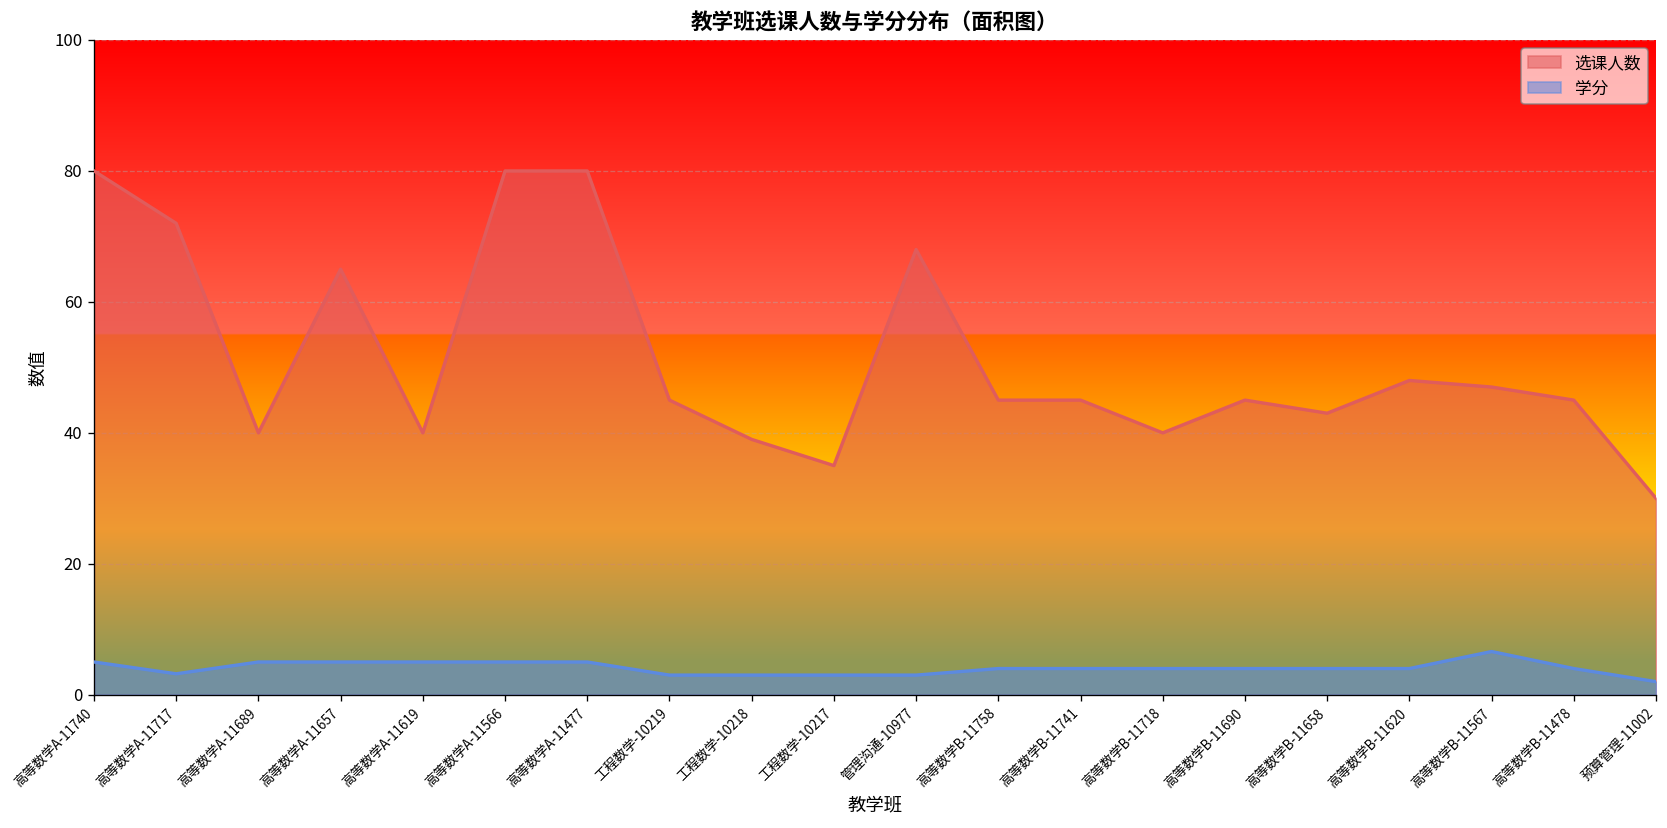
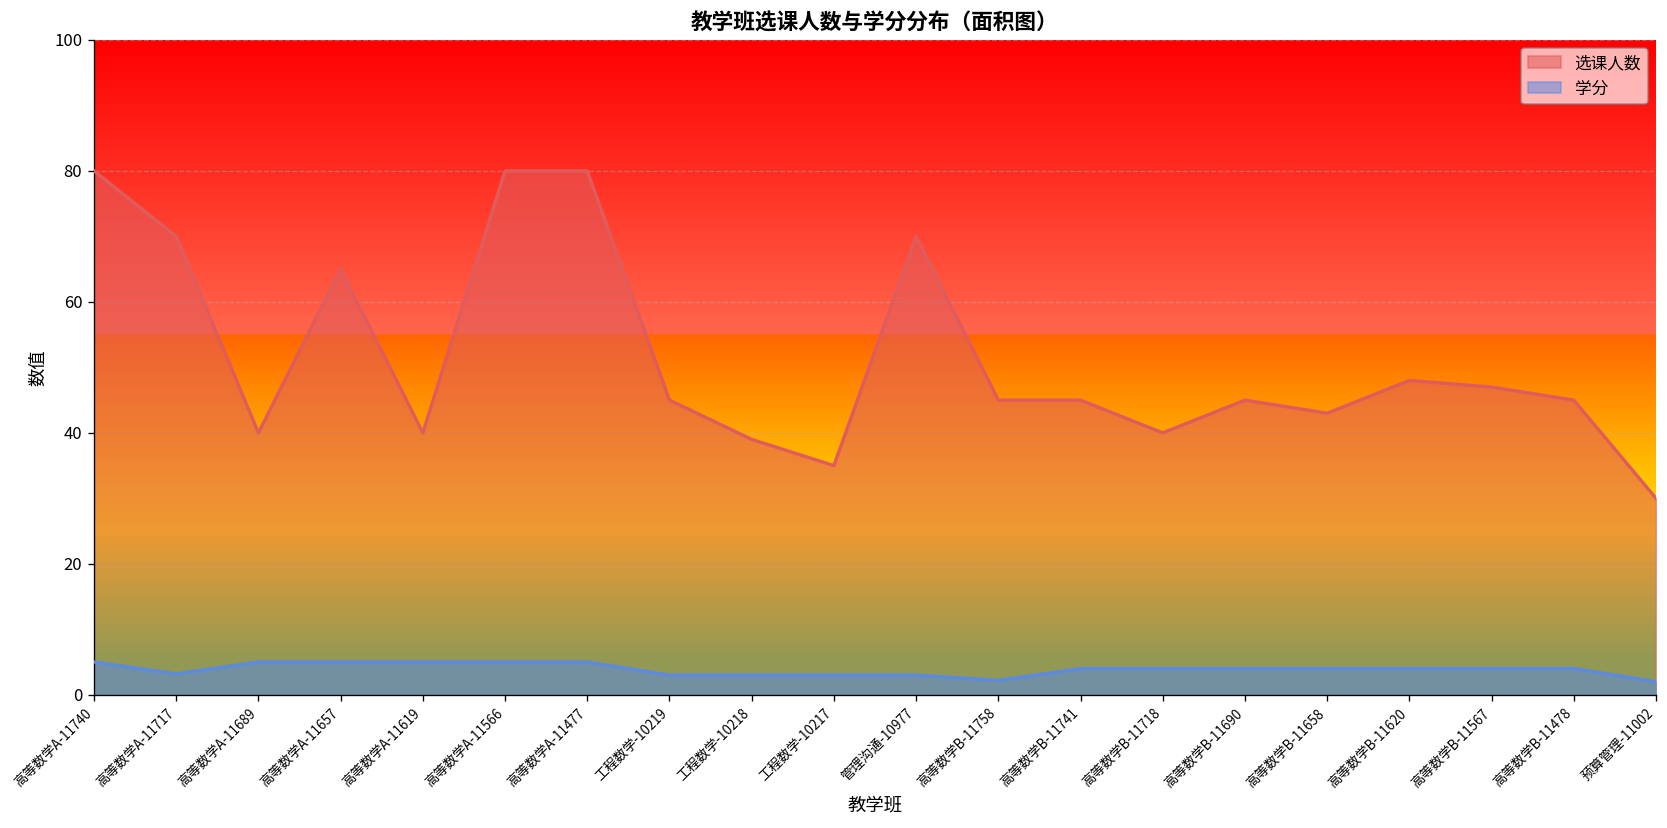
选课人数, 高等数学A-11717: 72 -> 70
选课人数, 管理沟通-10977: 68 -> 70
学分, 高等数学B-11758: 4 -> 2
学分, 高等数学B-11567: 7 -> 4
